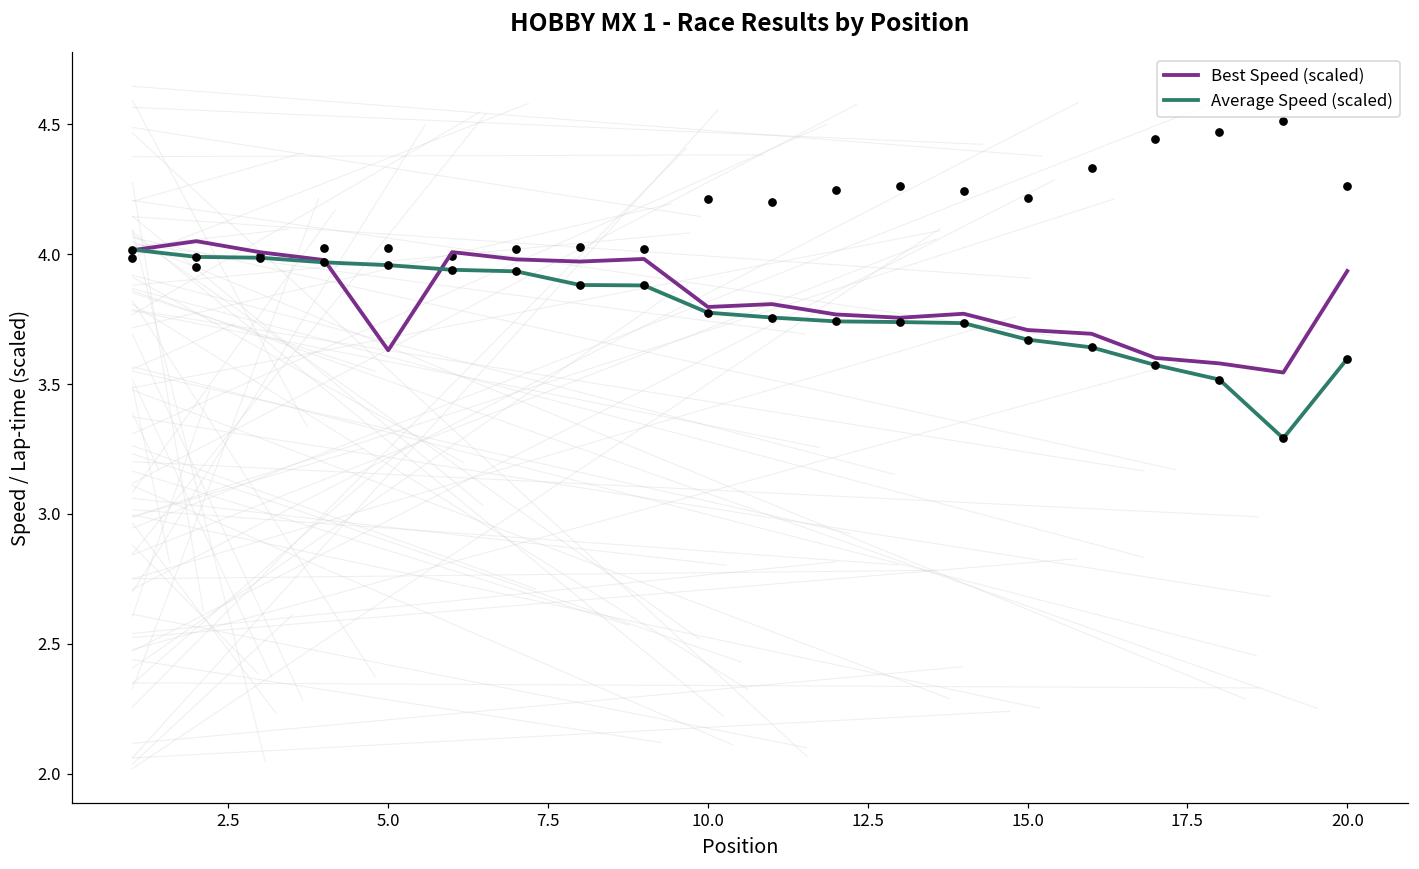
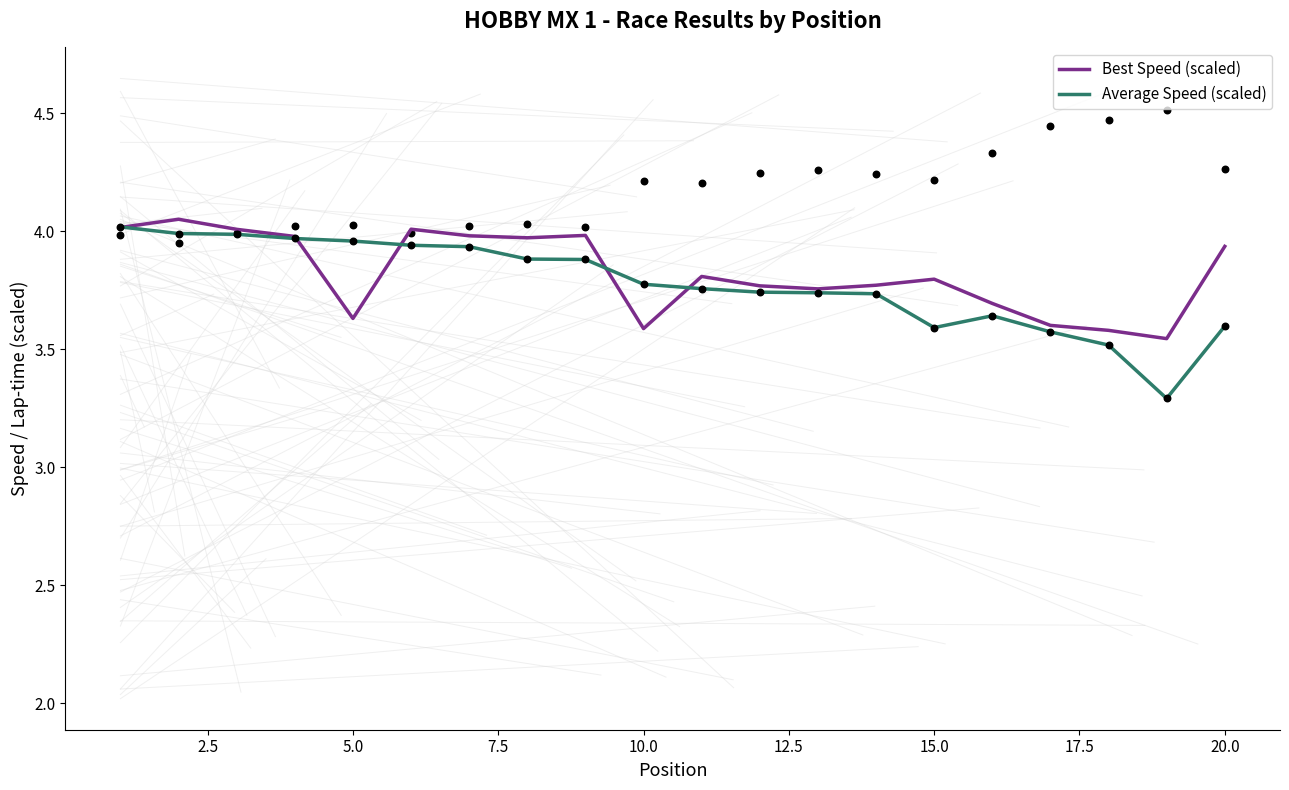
Best Speed (scaled), 10.0: 3.80 -> 3.59
Best Speed (scaled), 15.0: 3.71 -> 3.80
Average Speed (scaled), 15.0: 3.67 -> 3.59
